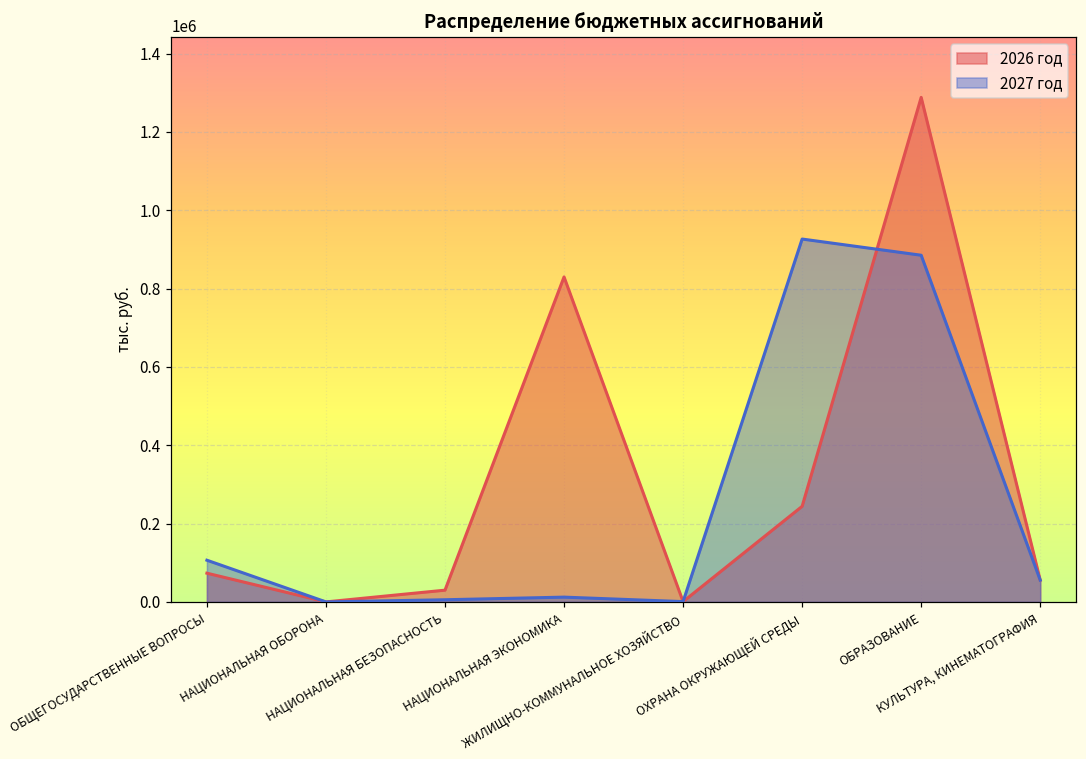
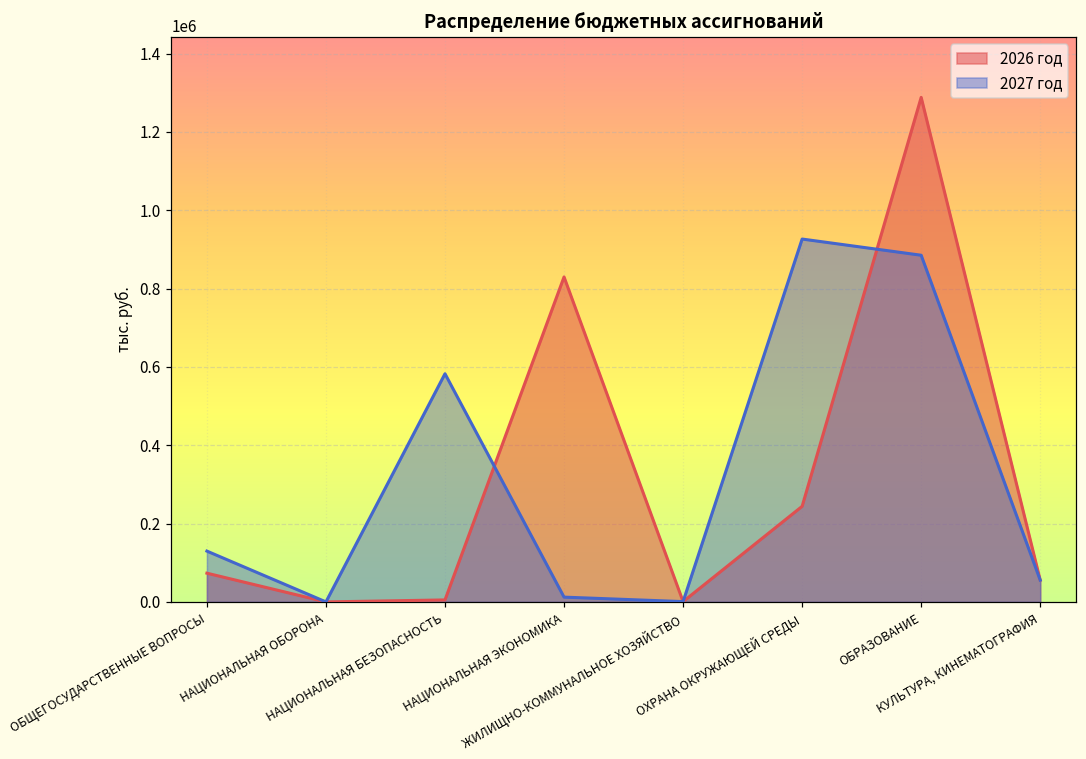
2027 год, ОБЩЕГОСУДАРСТВЕННЫЕ ВОПРОСЫ: 110000 -> 130000
2026 год, НАЦИОНАЛЬНАЯ БЕЗОПАСНОСТЬ: 30000 -> 10000
2027 год, НАЦИОНАЛЬНАЯ БЕЗОПАСНОСТЬ: 10000 -> 580000
